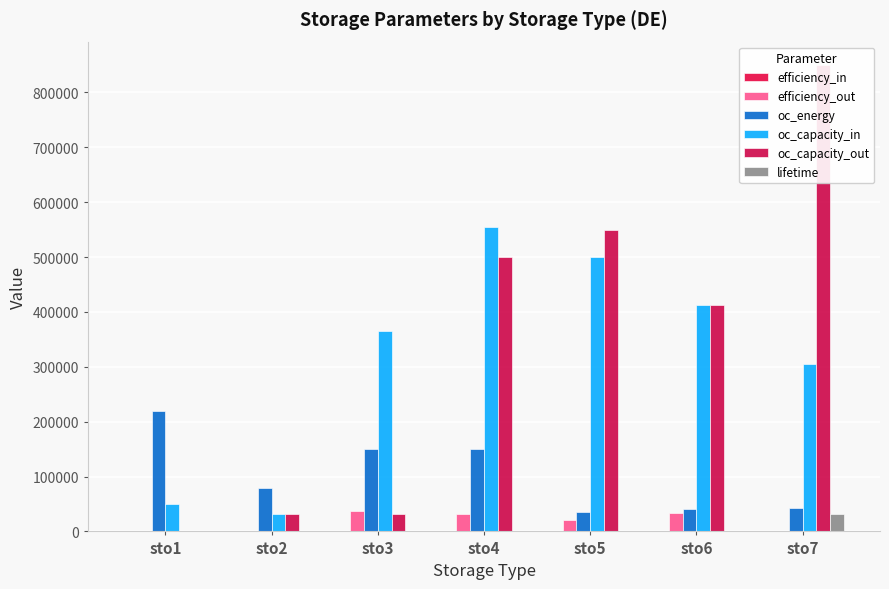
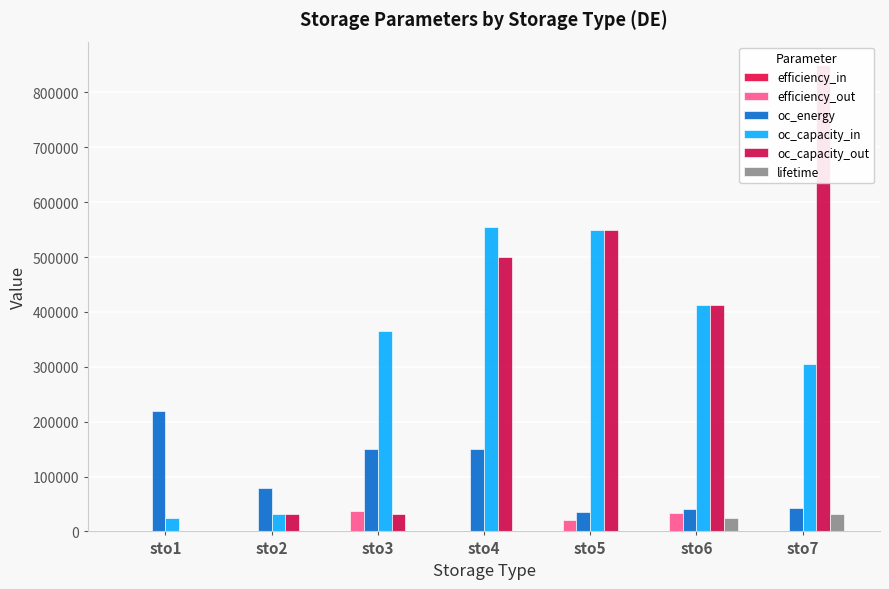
oc_capacity_in, sto1: 50000 -> 20000
efficiency_out, sto4: 30000 -> 0
oc_capacity_in, sto5: 500000 -> 550000
lifetime, sto6: 0 -> 20000
